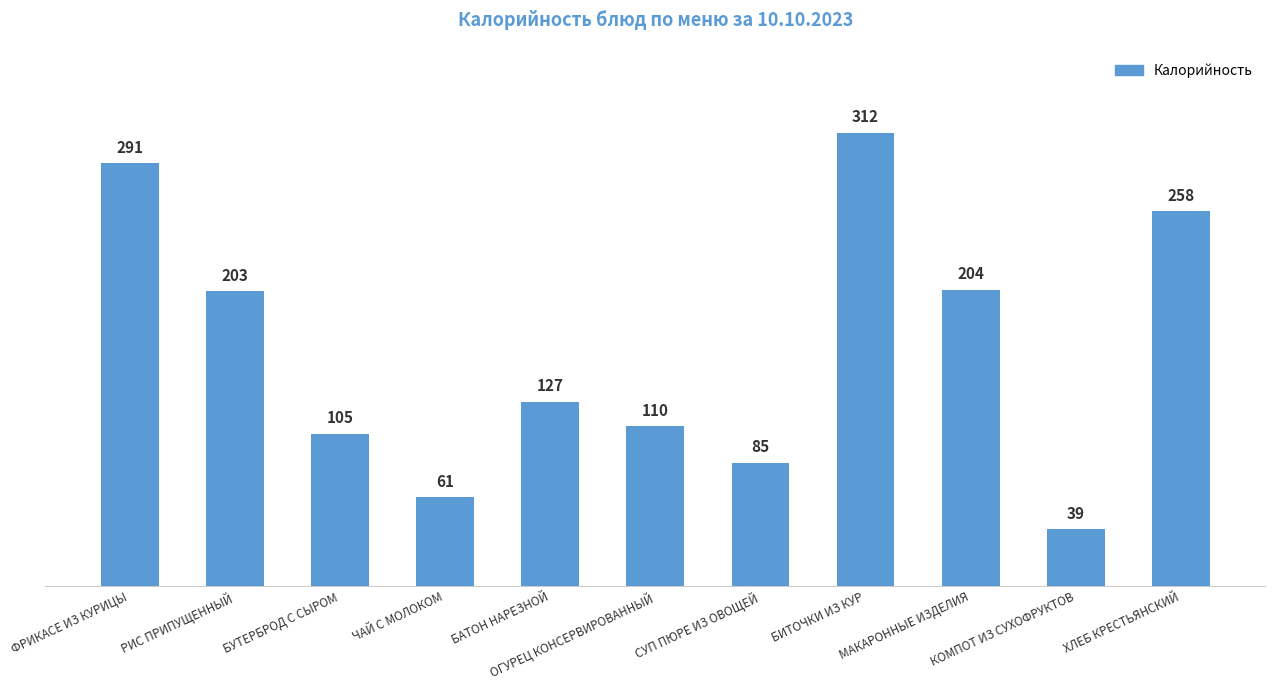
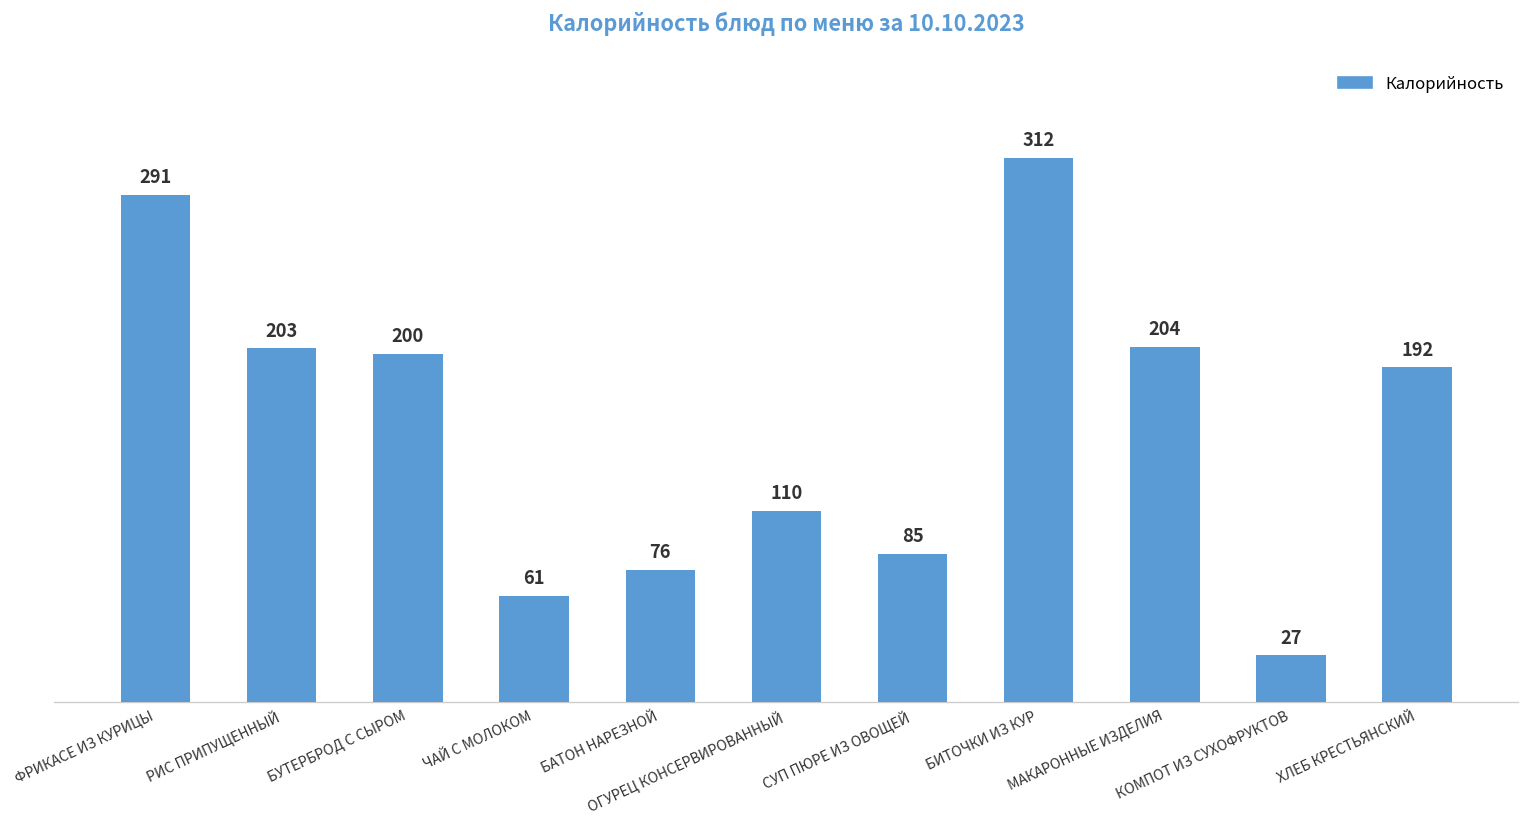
БУТЕРБРОД С СЫРОМ: 105 -> 200
БАТОН НАРЕЗНОЙ: 127 -> 76
КОМПОТ ИЗ СУХОФРУКТОВ: 39 -> 27
ХЛЕБ КРЕСТЬЯНСКИЙ: 258 -> 192
